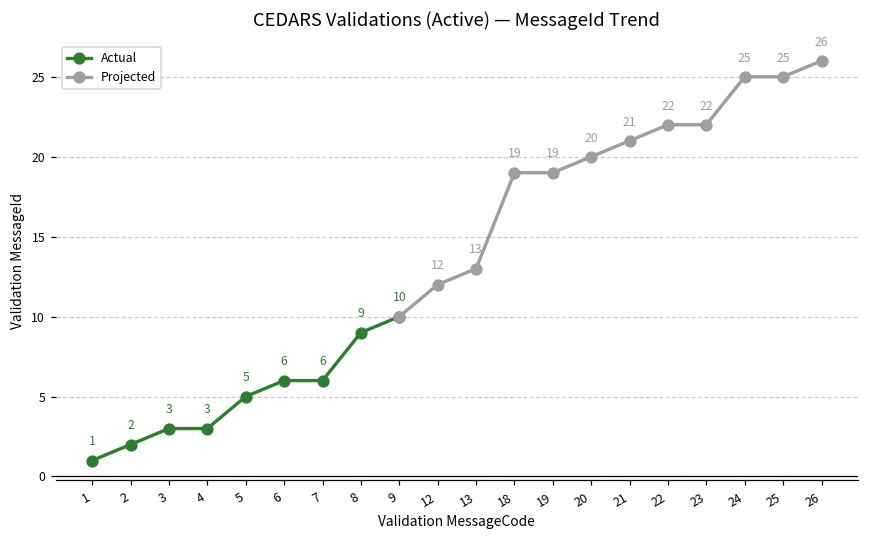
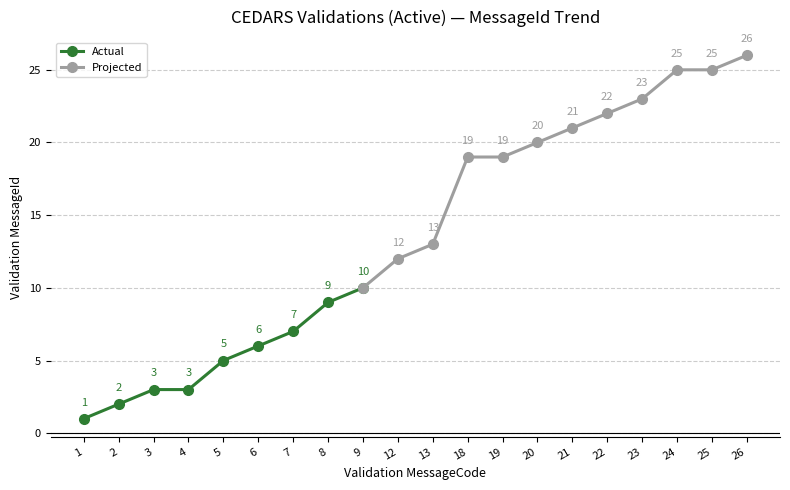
Actual, 7: 6 -> 7
Projected, 23: 22 -> 23
